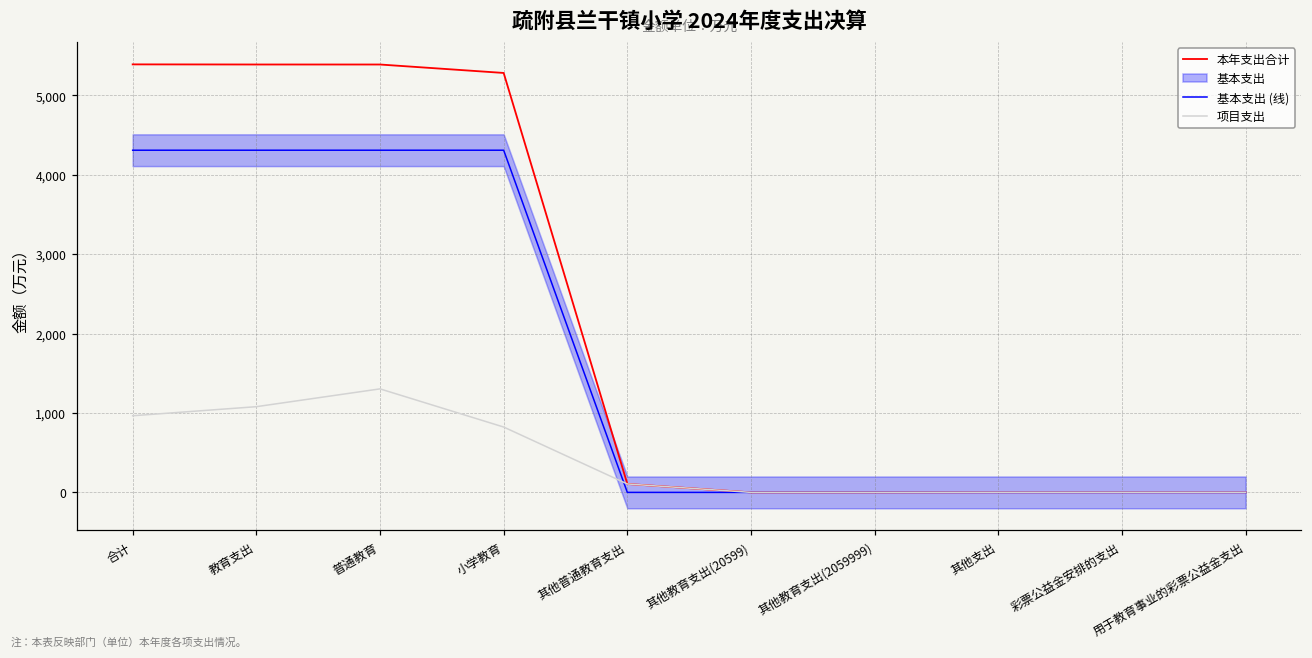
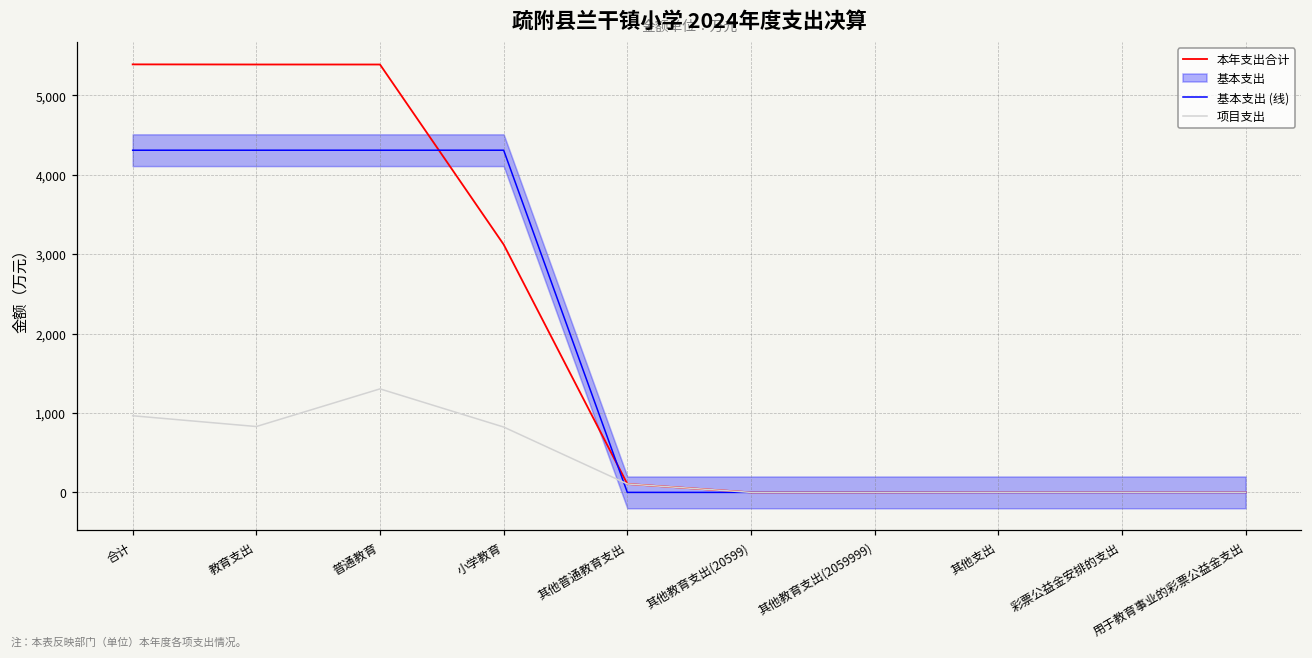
项目支出, 教育支出: 1,100 -> 800
本年支出合计, 小学教育: 5,300 -> 3,100
